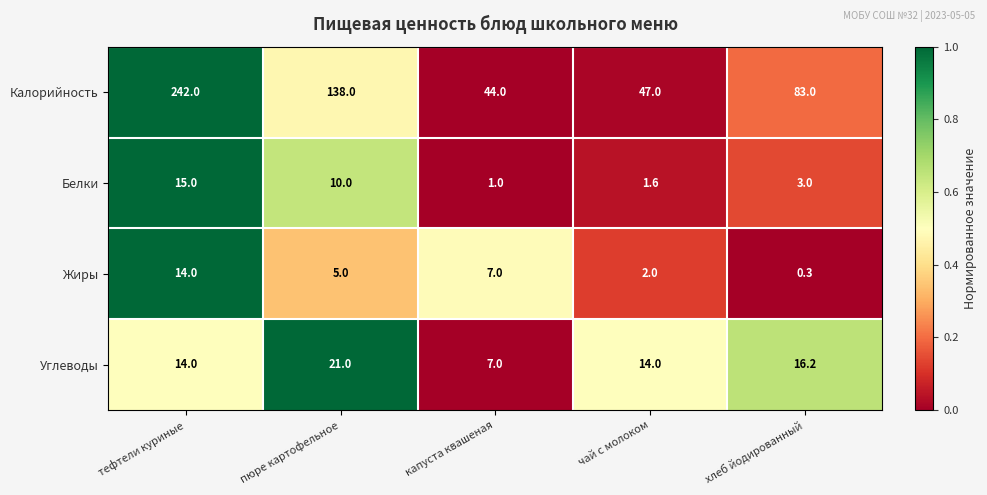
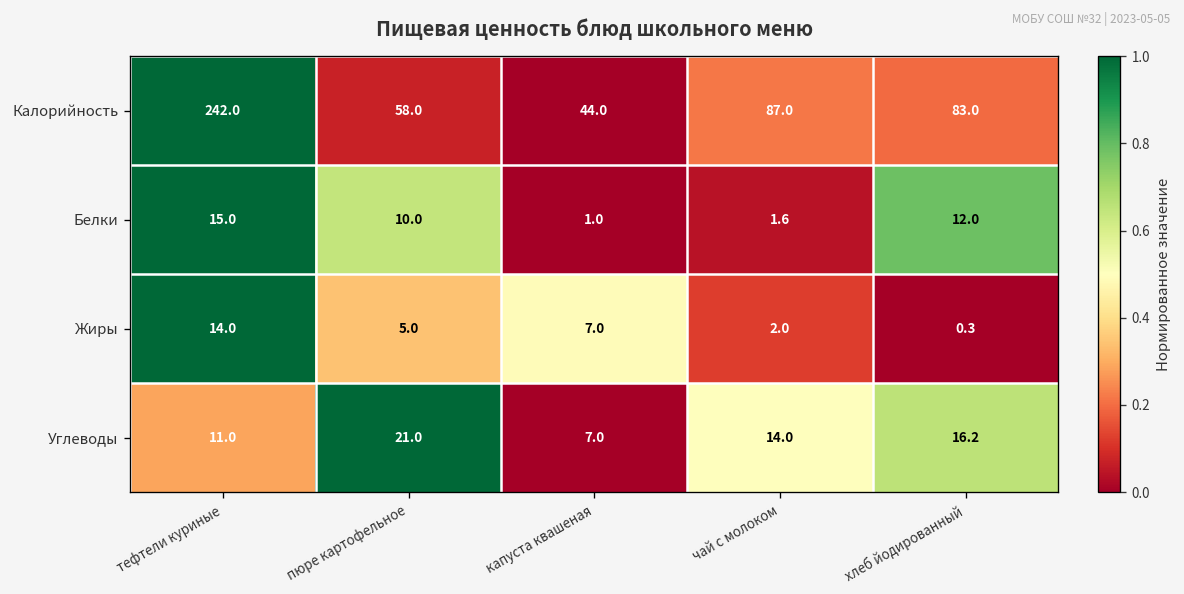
Калорийность, пюре картофельное: 138.0 -> 58.0
Калорийность, чай с молоком: 47.0 -> 87.0
Белки, хлеб йодированный: 3.0 -> 12.0
Углеводы, тефтели куриные: 14.0 -> 11.0
